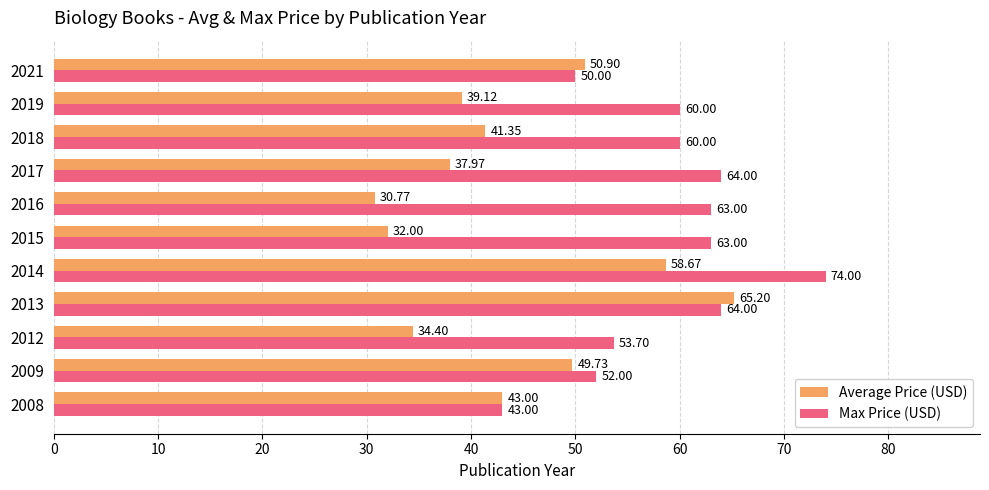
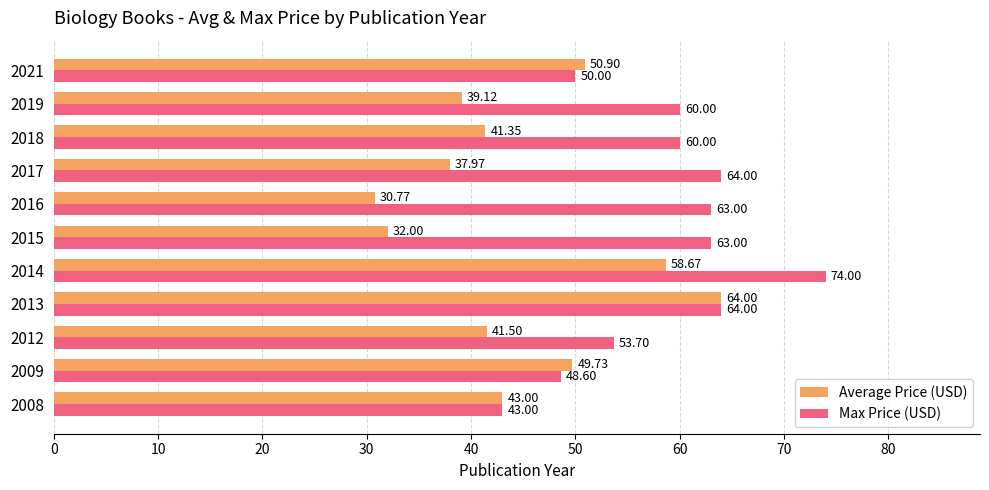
Average Price (USD), 2013: 65.20 -> 64.00
Average Price (USD), 2012: 34.40 -> 41.50
Max Price (USD), 2009: 52.00 -> 48.60
